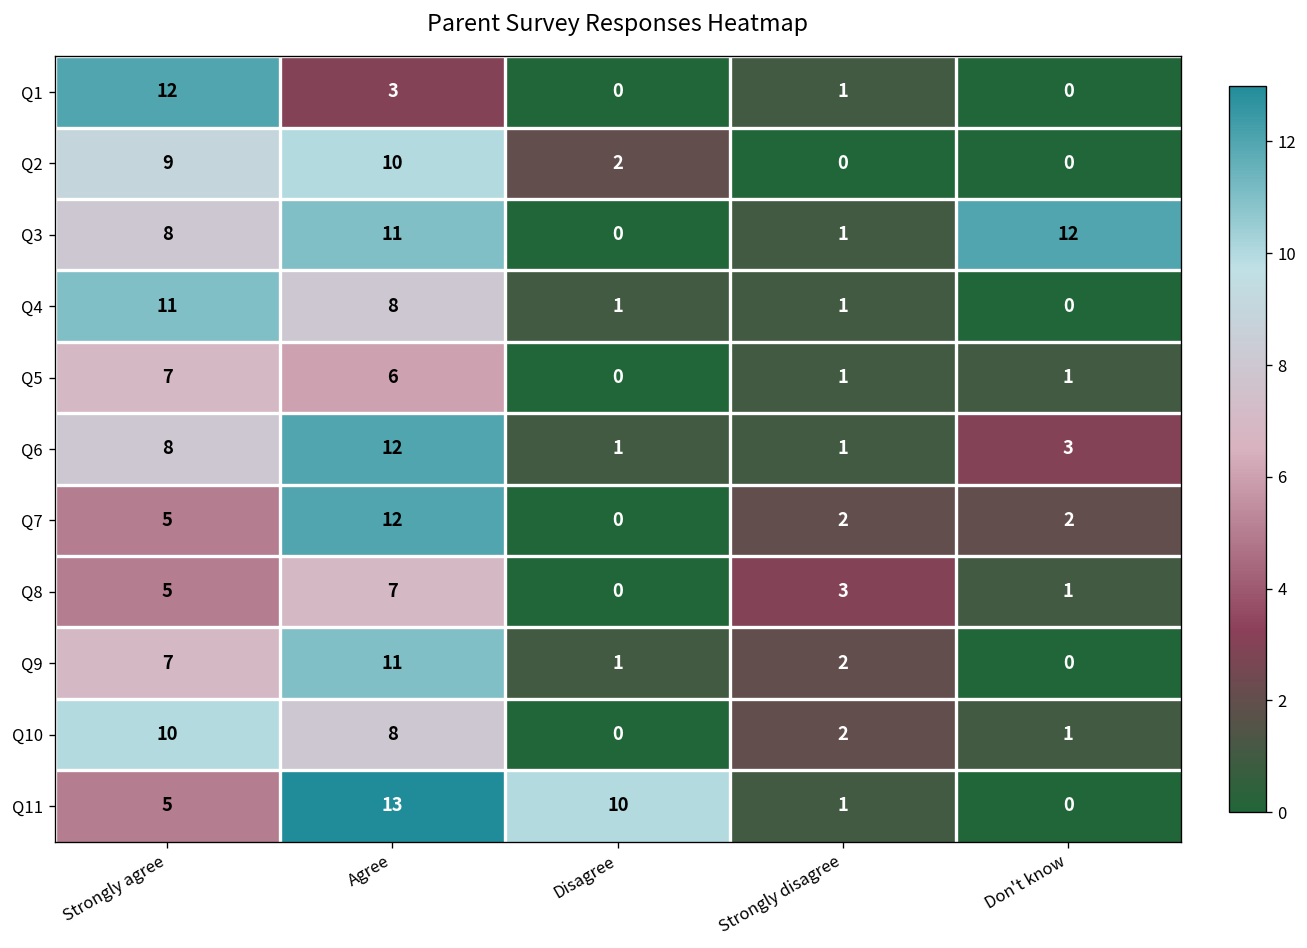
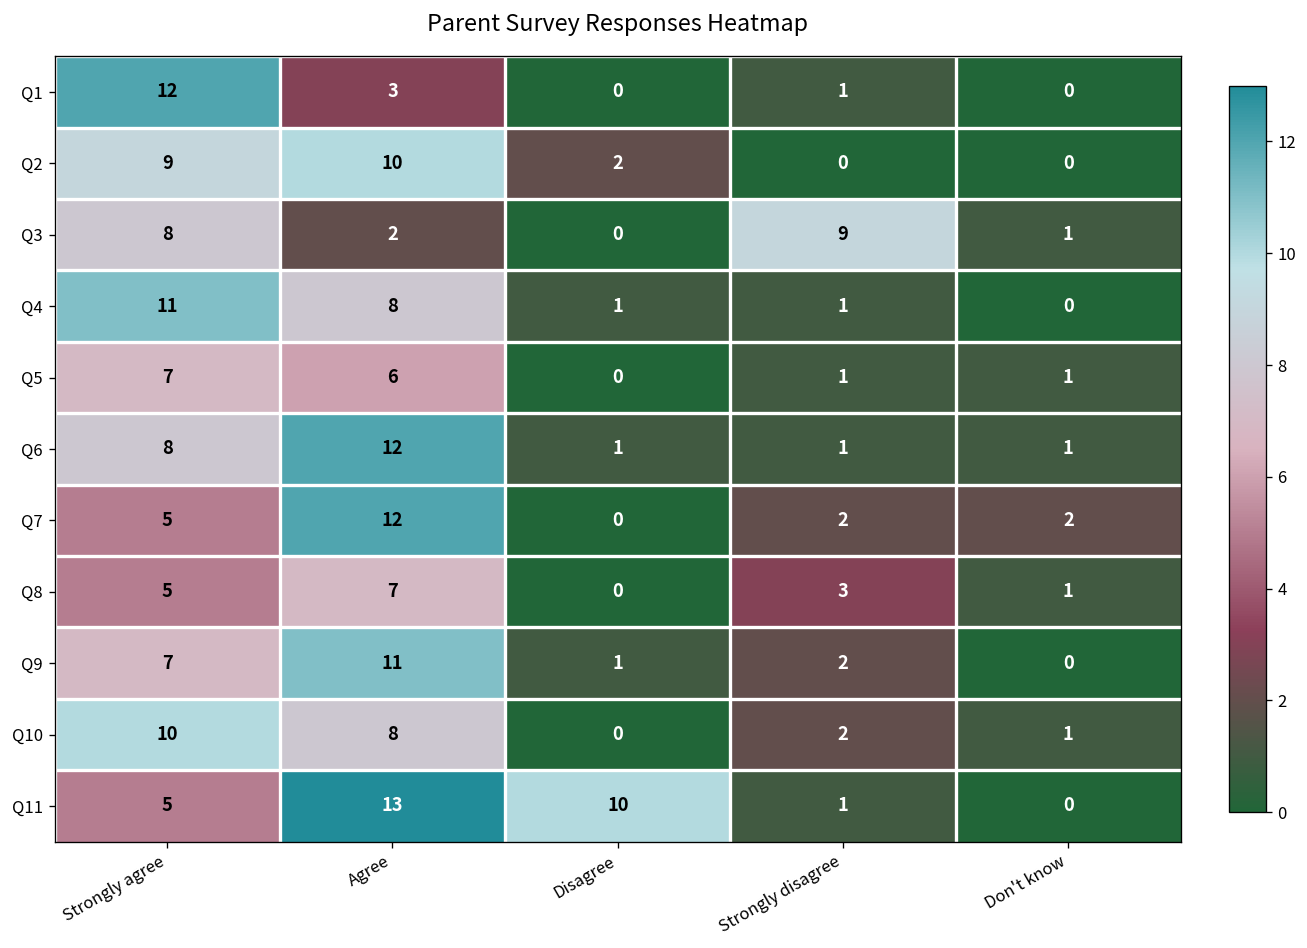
Q3, Agree: 11 -> 2
Q3, Strongly disagree: 1 -> 9
Q3, Don't know: 12 -> 1
Q6, Don't know: 3 -> 1
